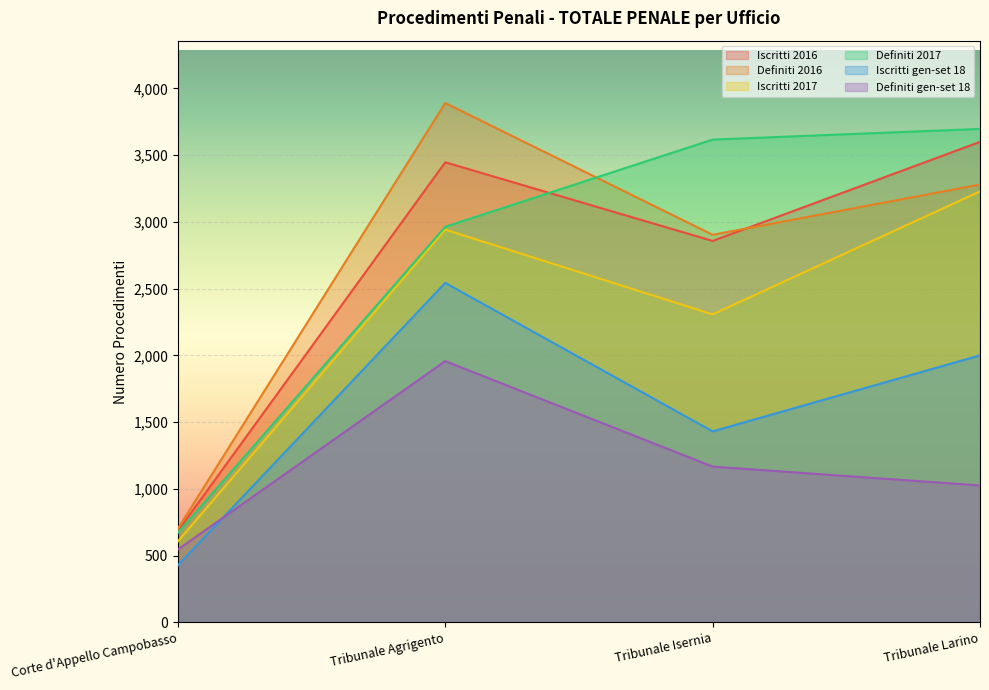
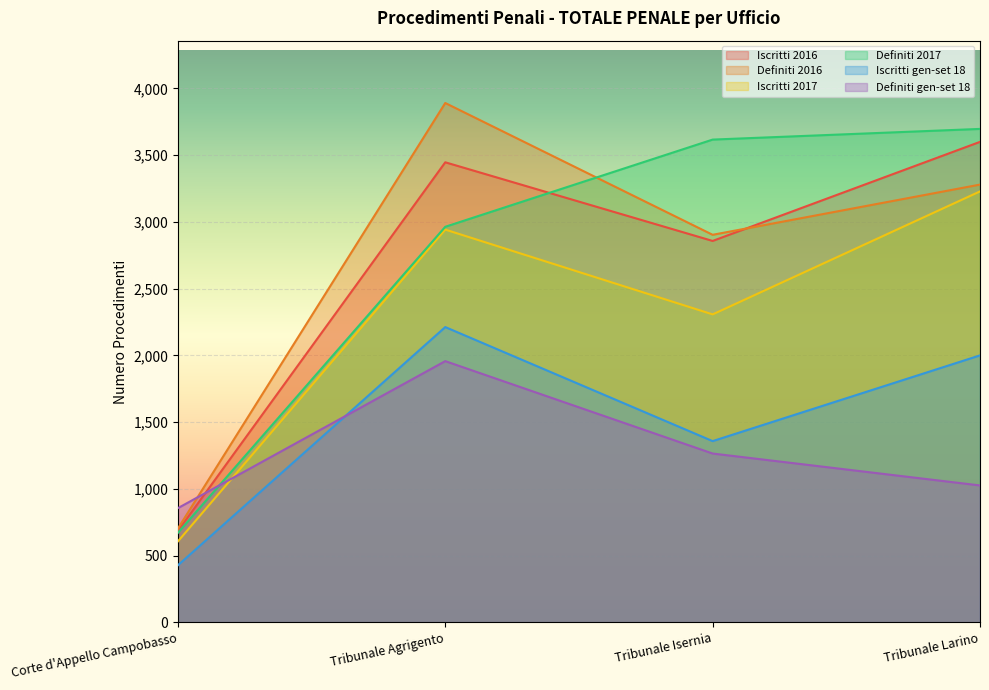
Definiti gen-set 18, Corte d'Appello Campobasso: 550 -> 860
Iscritti gen-set 18, Tribunale Agrigento: 2,540 -> 2,210
Iscritti gen-set 18, Tribunale Isernia: 1,430 -> 1,360
Definiti gen-set 18, Tribunale Isernia: 1,170 -> 1,270
